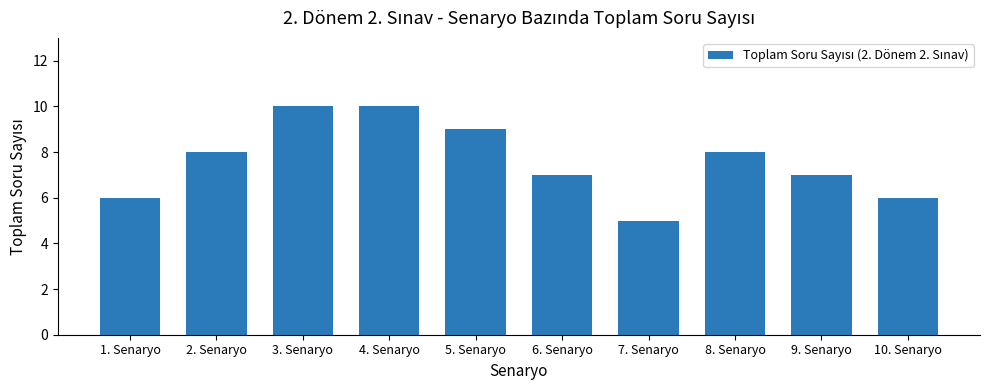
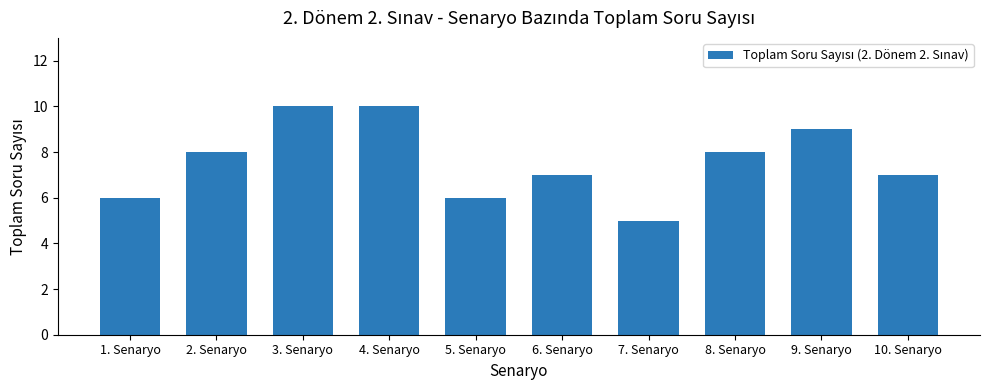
5. Senaryo: 9 -> 6
9. Senaryo: 7 -> 9
10. Senaryo: 6 -> 7
